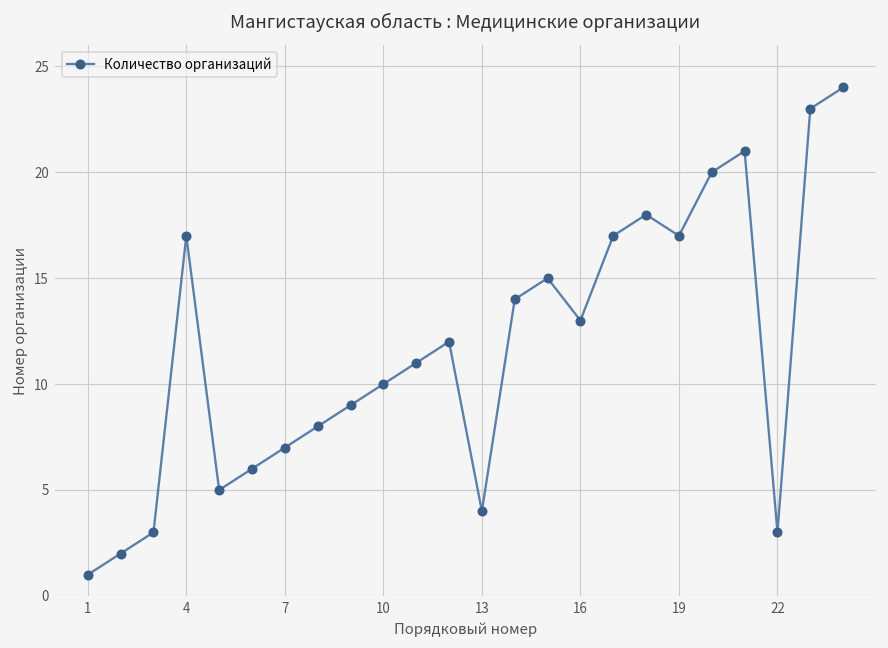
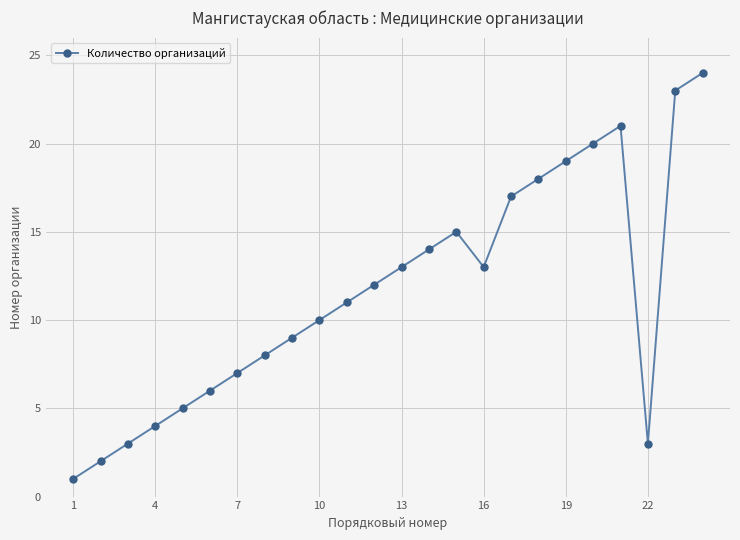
4: 17 -> 4
13: 4 -> 13
19: 17 -> 19
